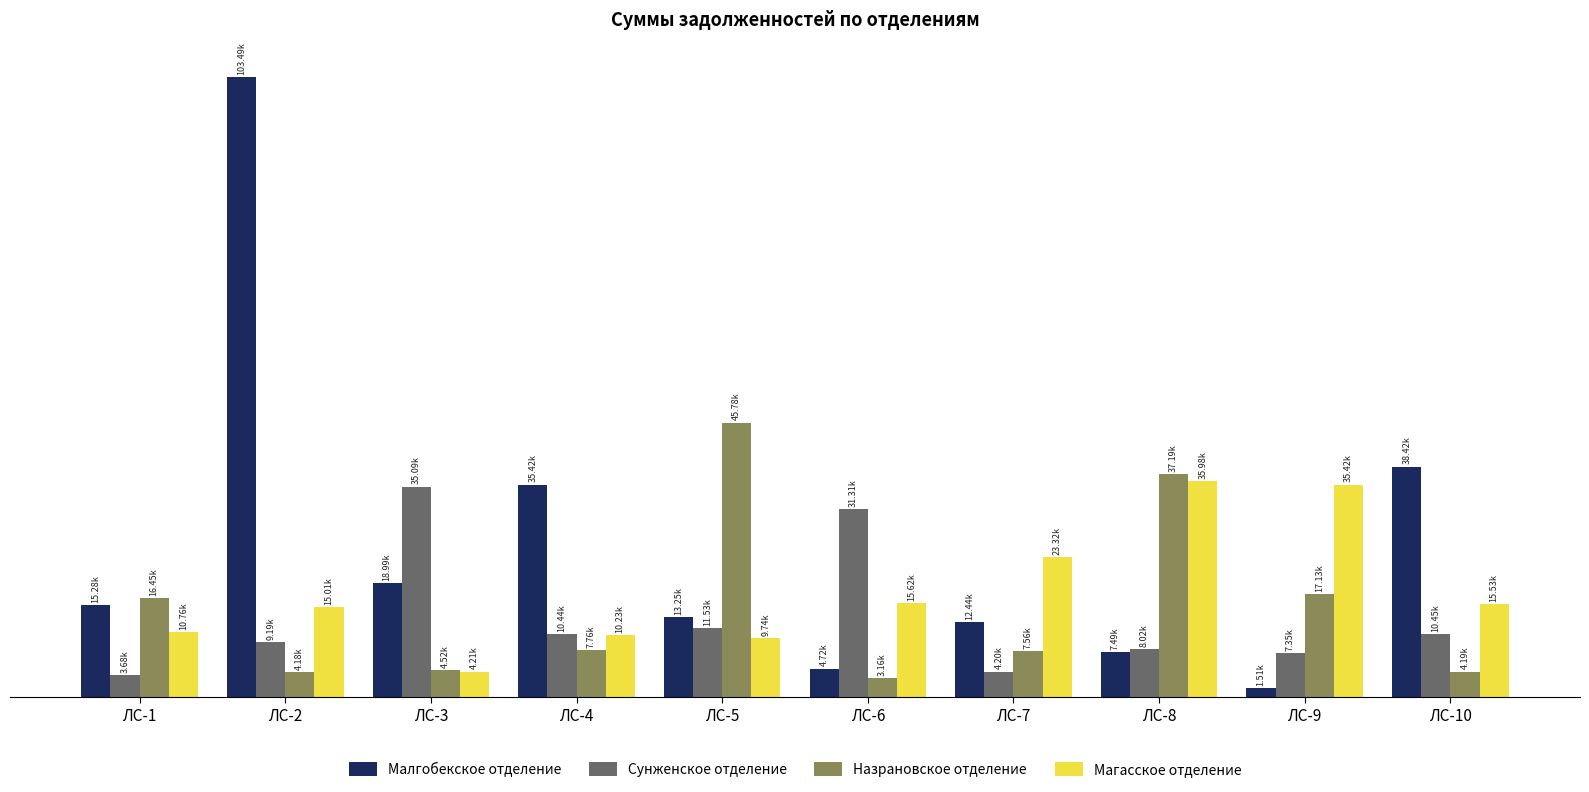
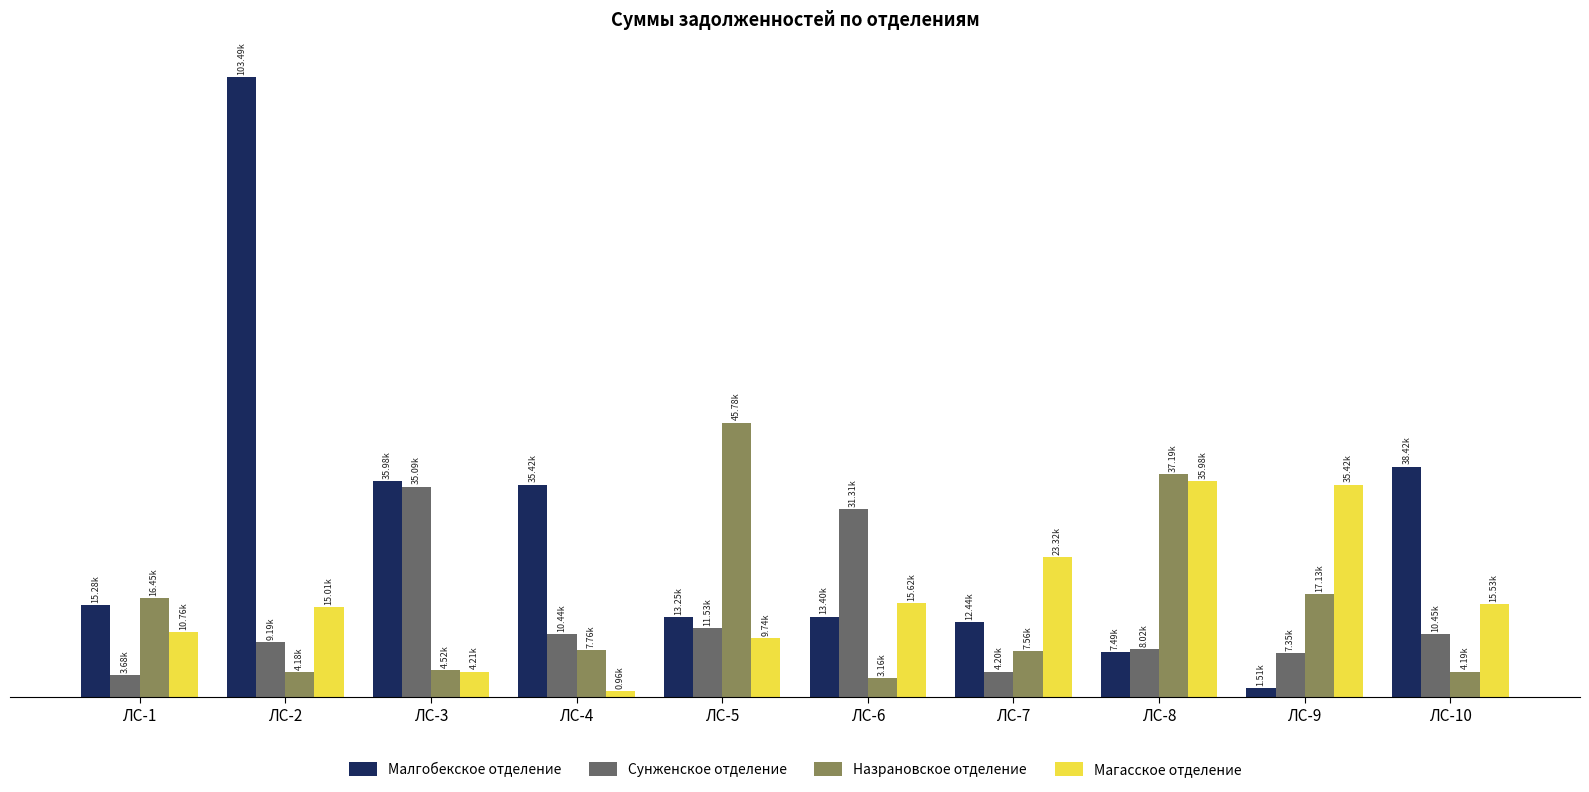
Малгобекское отделение, ЛС-3: 18.99k -> 35.98k
Магасское отделение, ЛС-4: 10.23k -> 0.96k
Малгобекское отделение, ЛС-6: 4.72k -> 13.40k
